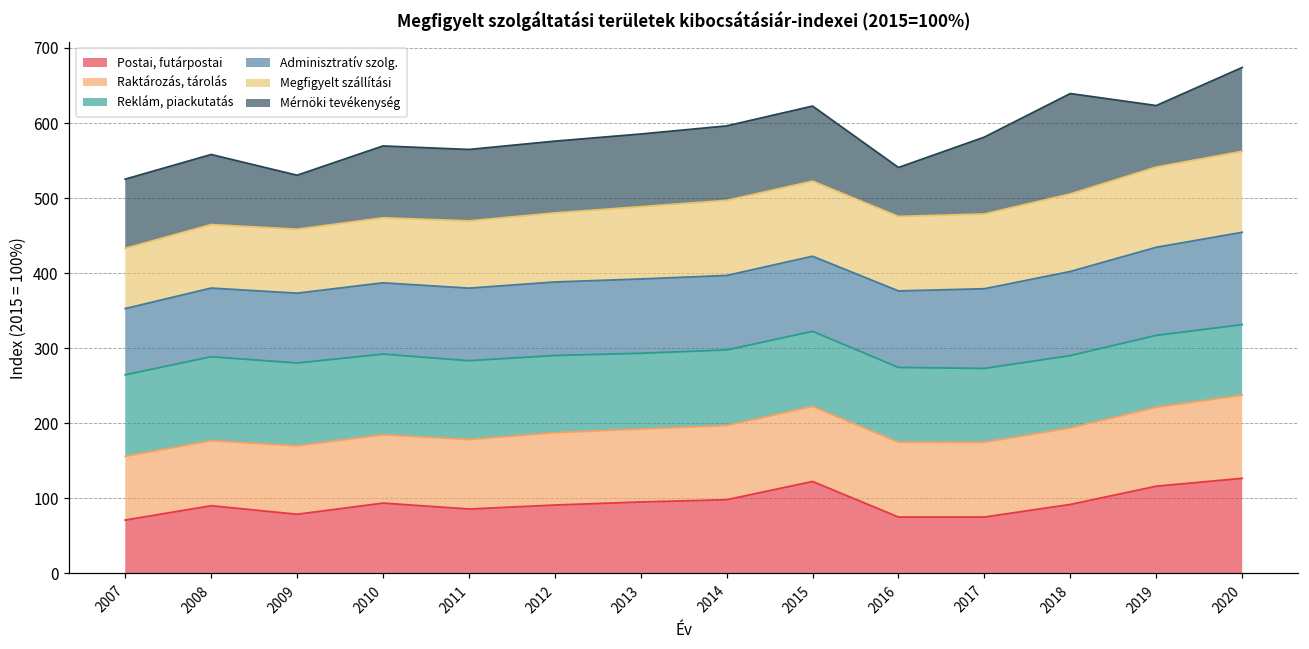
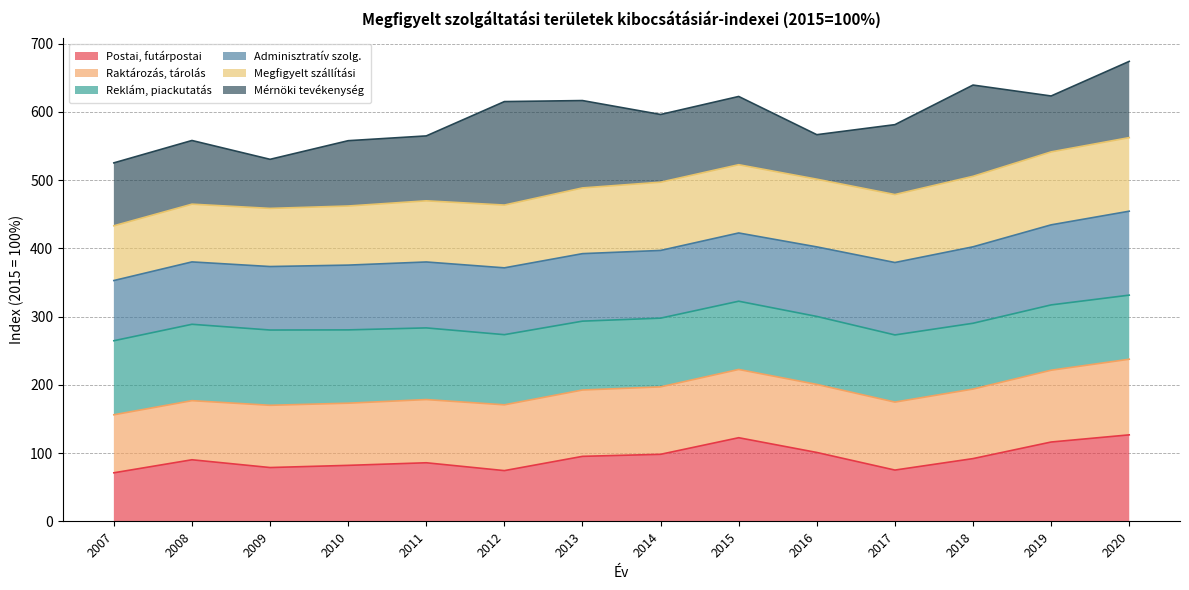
Postai, futárpostai, 2010: 90 -> 80
Postai, futárpostai, 2012: 90 -> 70
Mérnöki tevékenység, 2012: 100 -> 150
Mérnöki tevékenység, 2013: 100 -> 130
Postai, futárpostai, 2016: 80 -> 100
